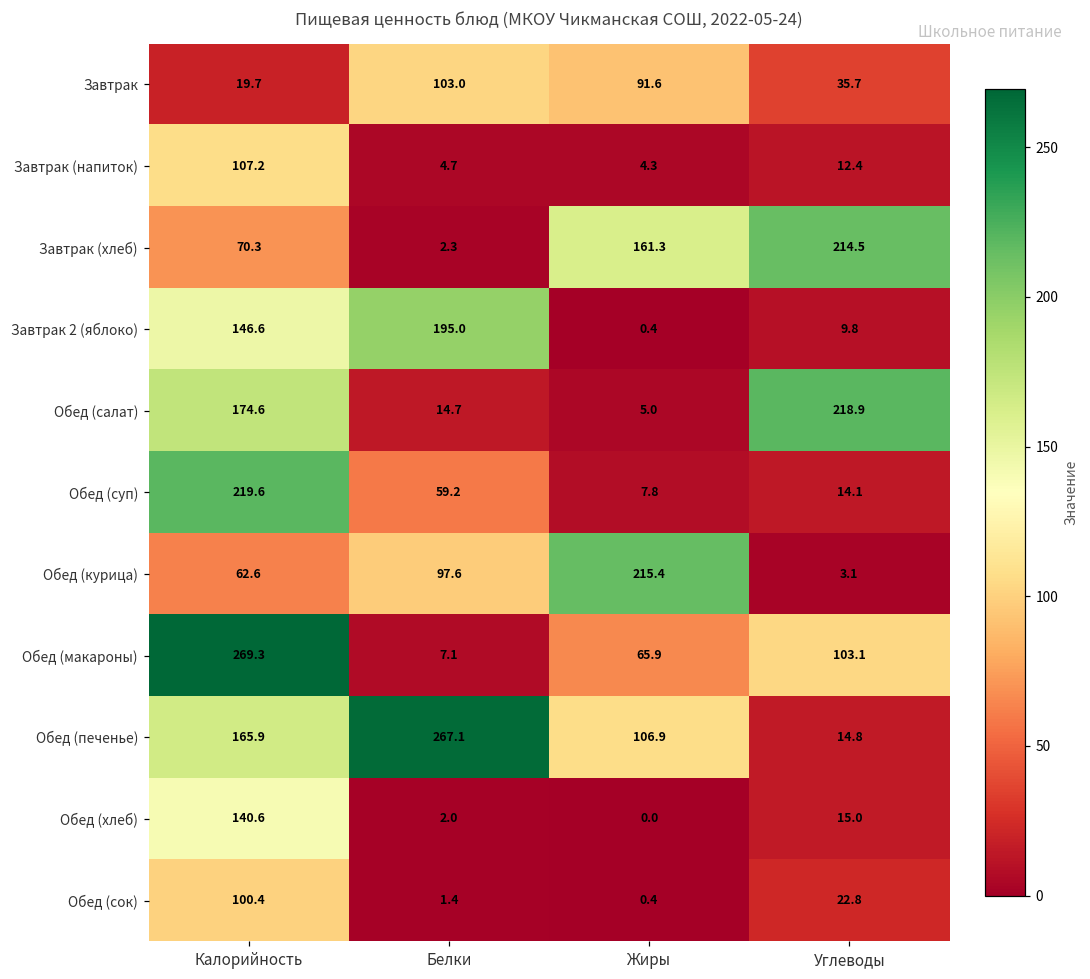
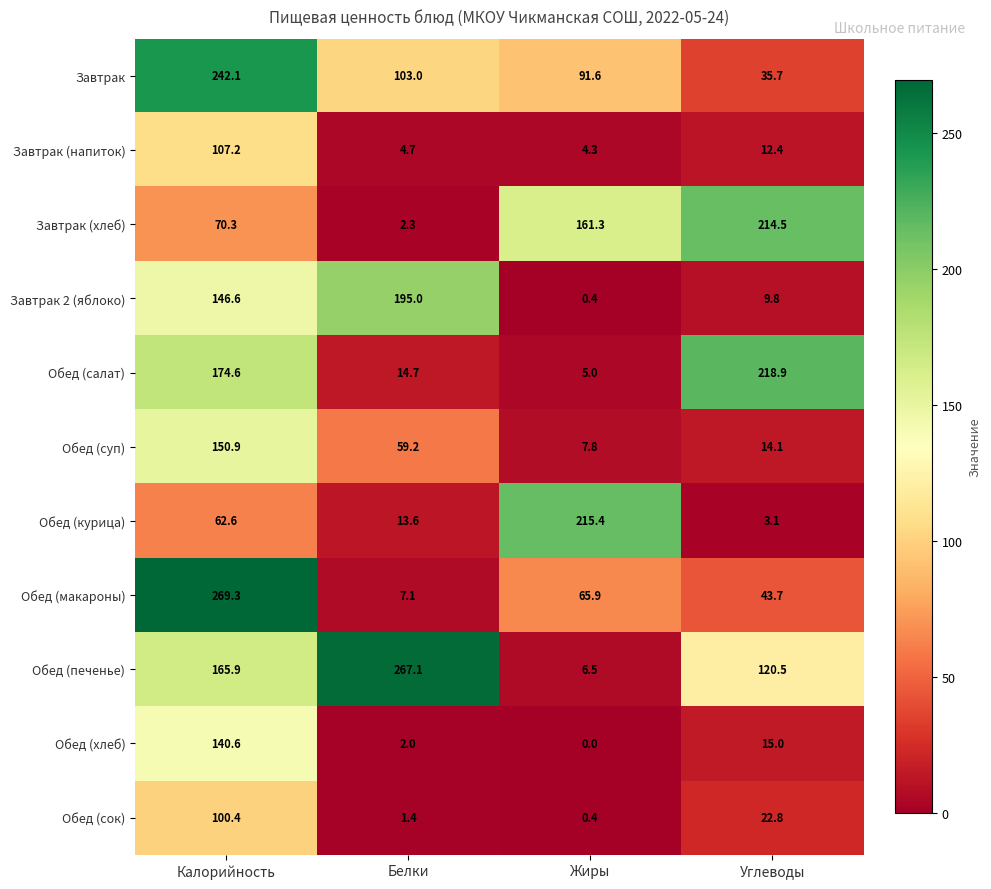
Завтрак, Калорийность: 19.7 -> 242.1
Обед (суп), Калорийность: 219.6 -> 150.9
Обед (курица), Белки: 97.6 -> 13.6
Обед (макароны), Углеводы: 103.1 -> 43.7
Обед (печенье), Жиры: 106.9 -> 6.5
Обед (печенье), Углеводы: 14.8 -> 120.5
